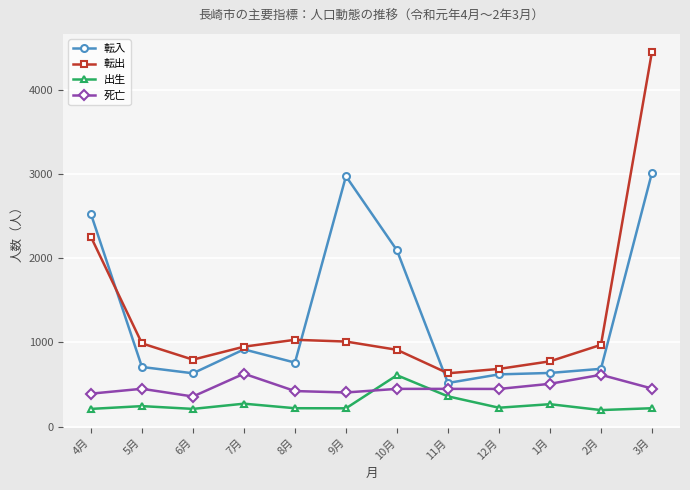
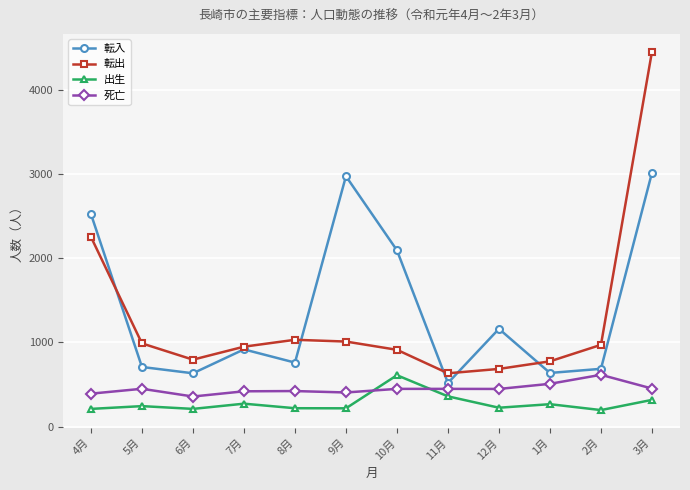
死亡, 7月: 600 -> 400
転入, 12月: 600 -> 1200
出生, 3月: 200 -> 300
